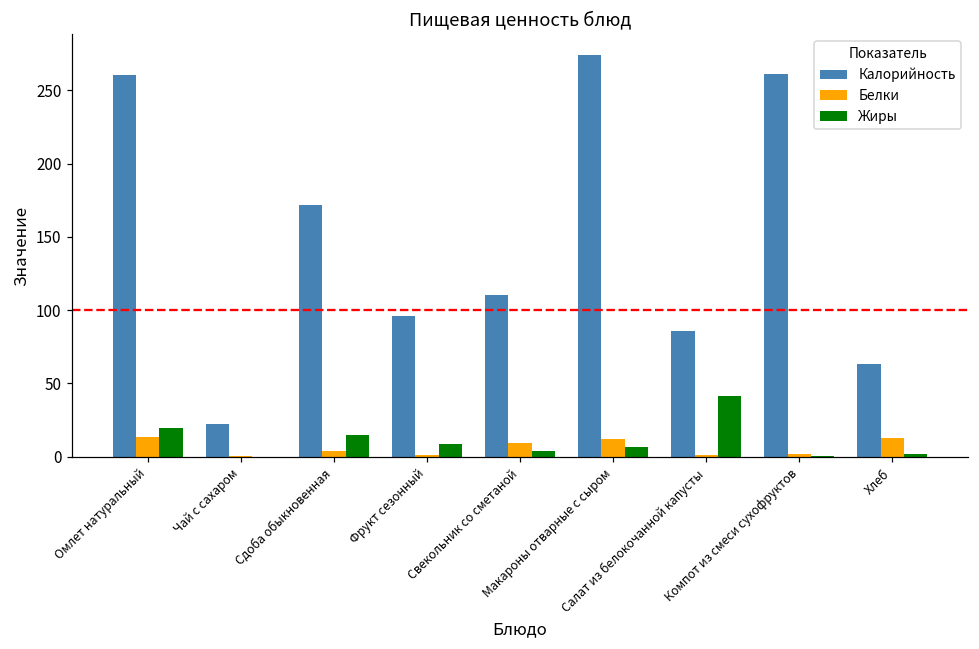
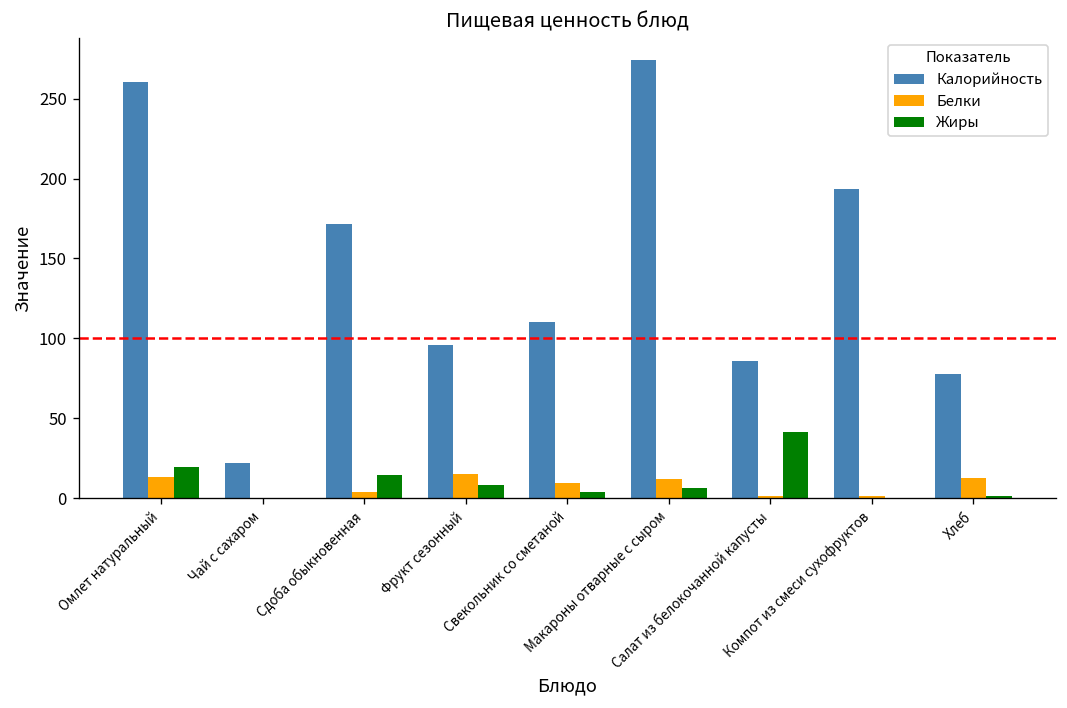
Белки, Фрукт сезонный: 2 -> 15
Калорийность, Компот из смеси сухофруктов: 261 -> 193
Калорийность, Хлеб: 64 -> 78
